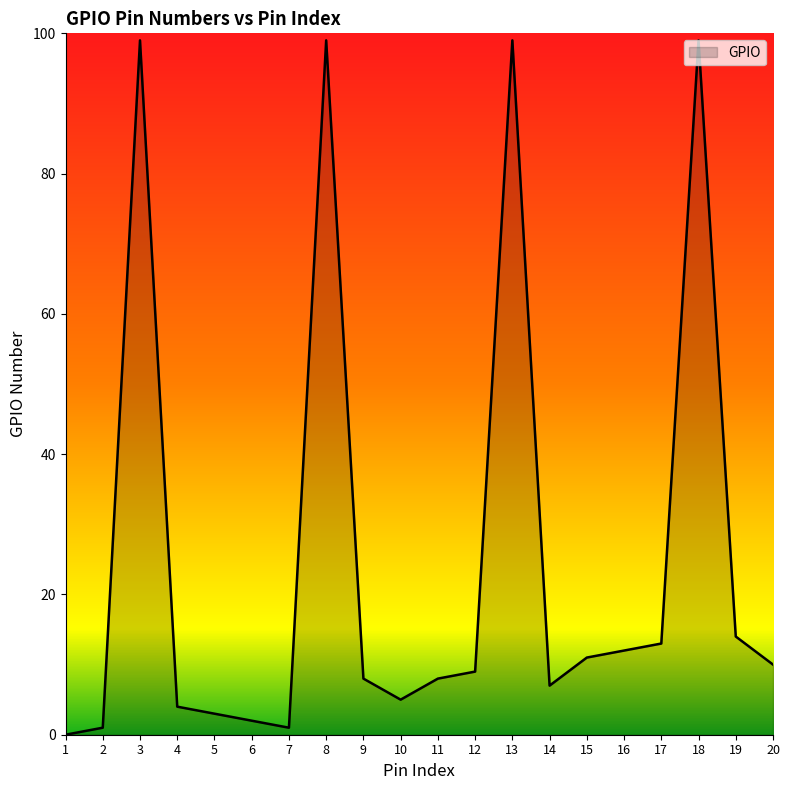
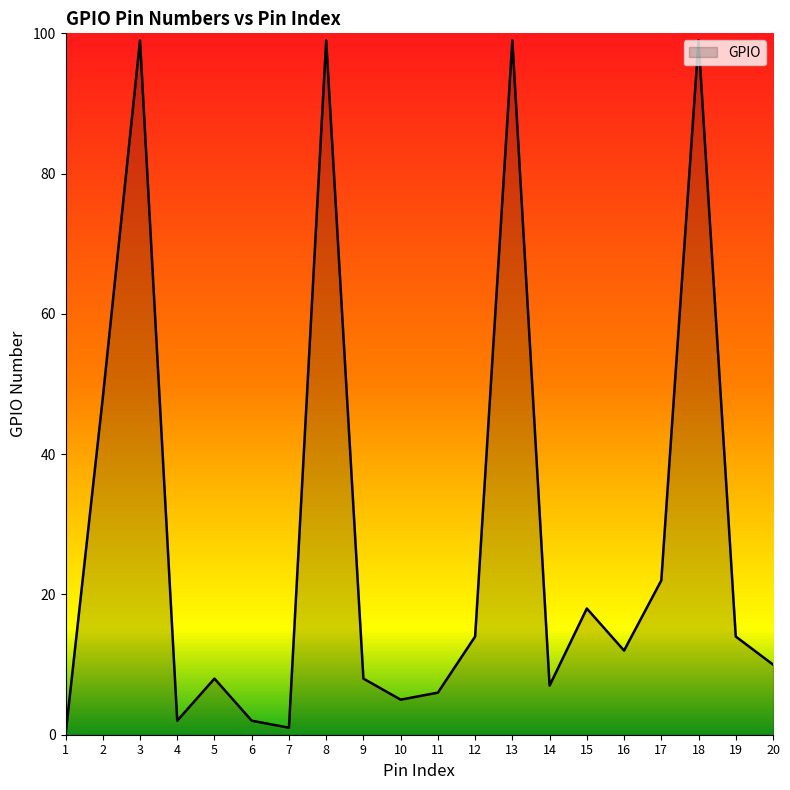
2: 1 -> 48
4: 4 -> 2
5: 3 -> 8
11: 8 -> 6
12: 9 -> 14
15: 11 -> 18
17: 13 -> 22
